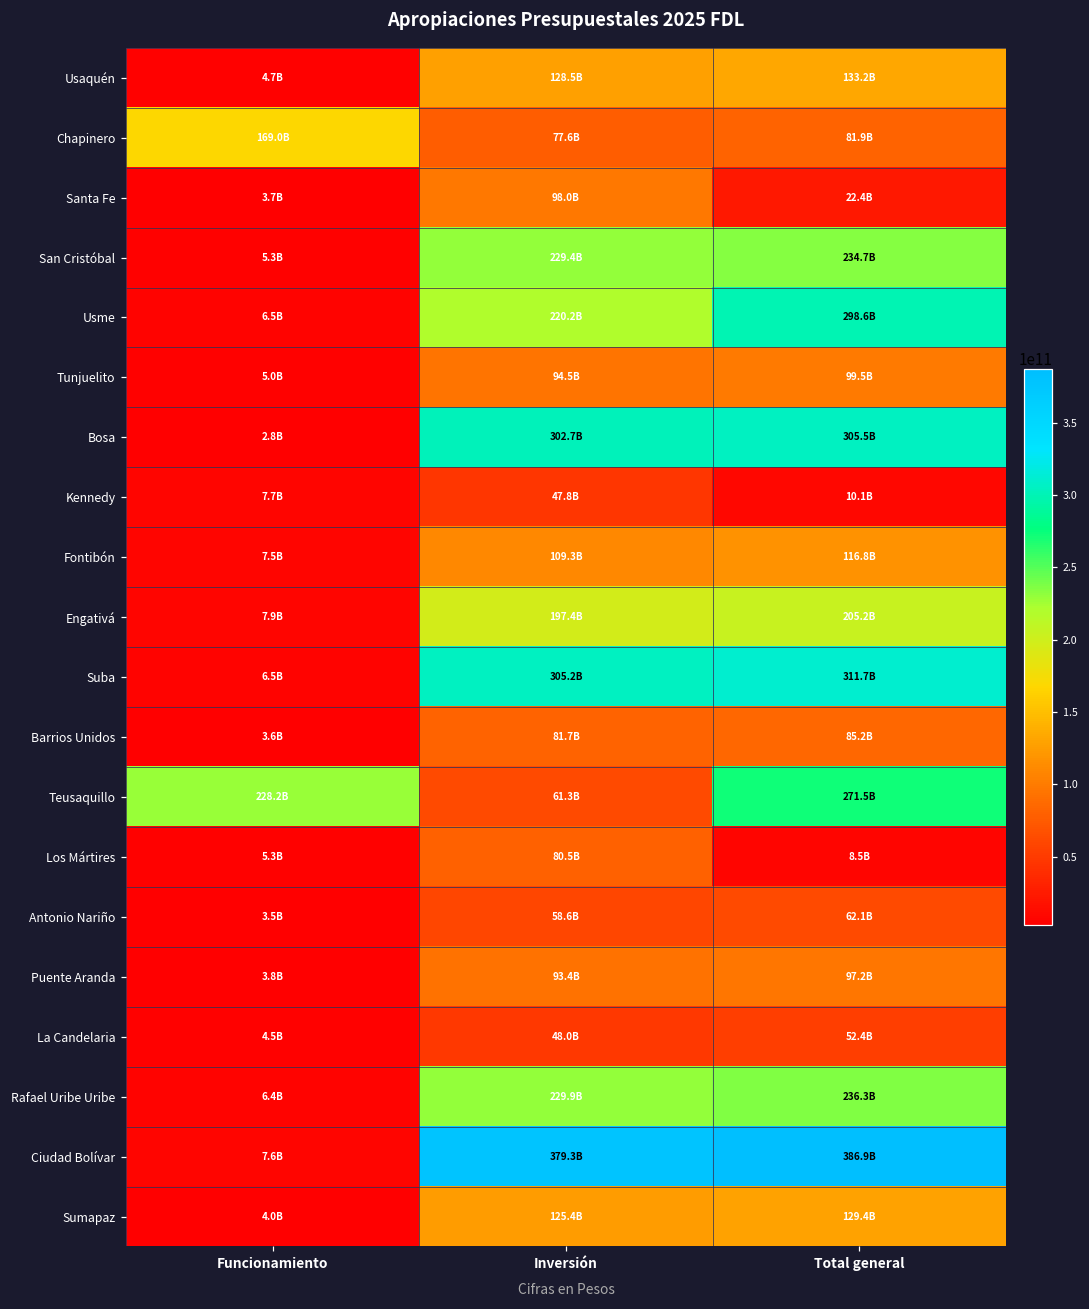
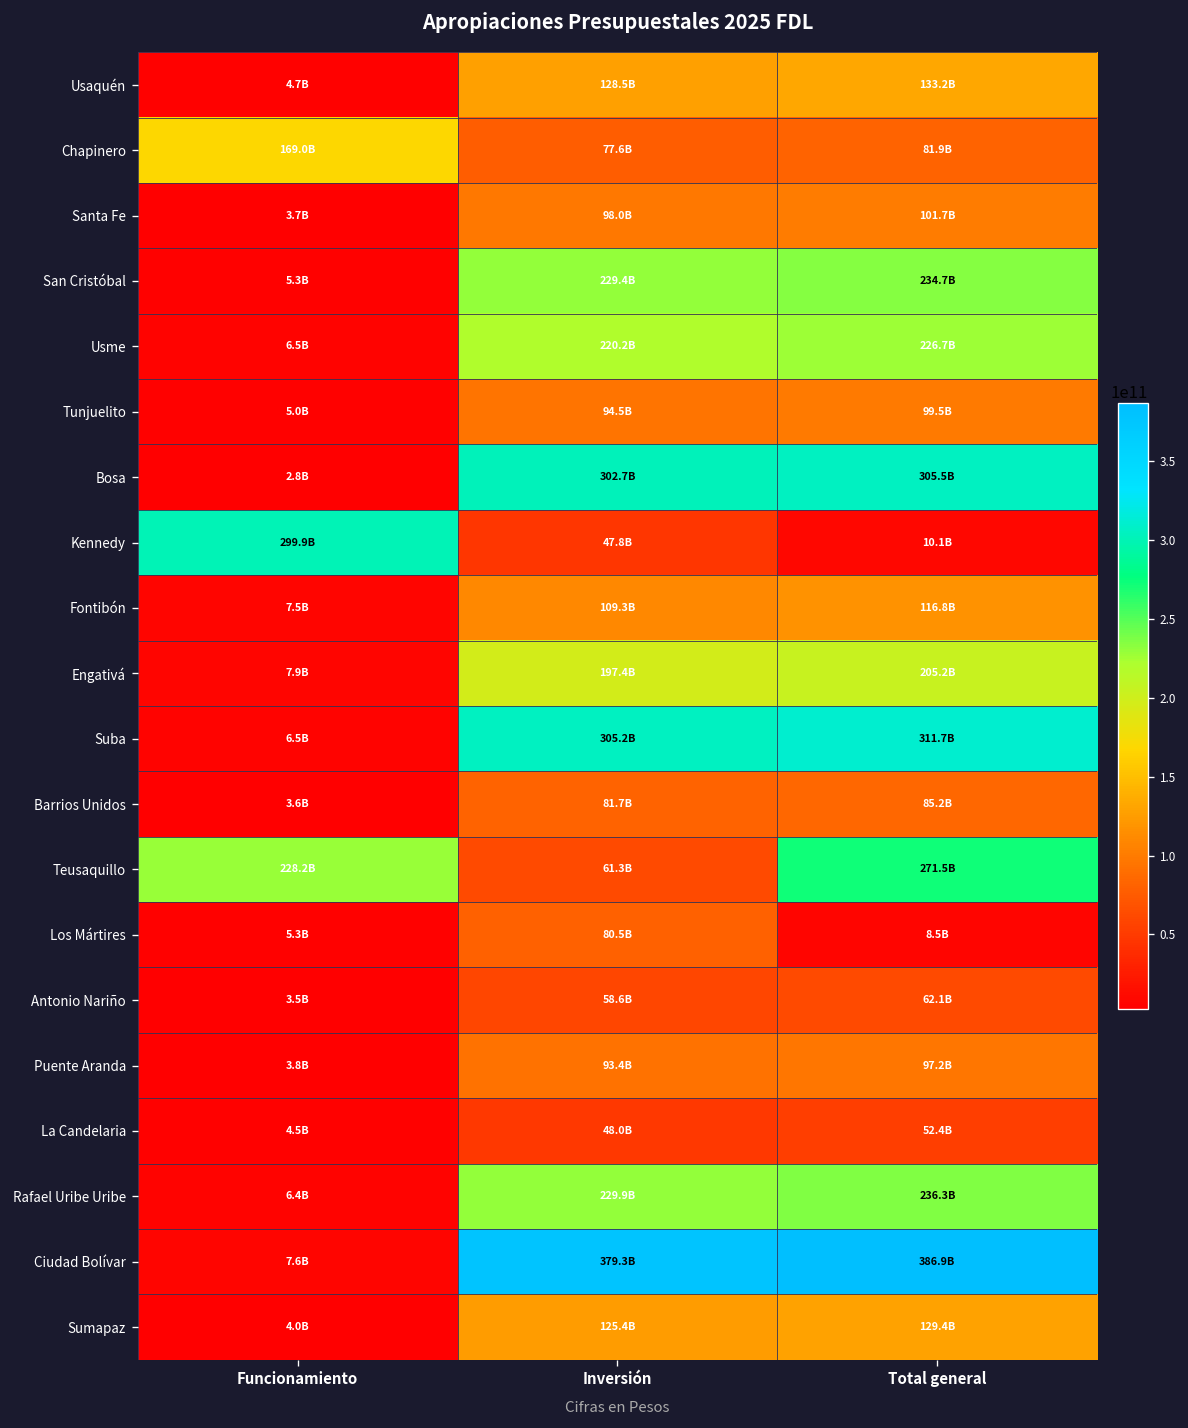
Santa Fe, Total general: 22.4B -> 101.7B
Usme, Total general: 298.6B -> 226.7B
Kennedy, Funcionamiento: 7.7B -> 299.9B
